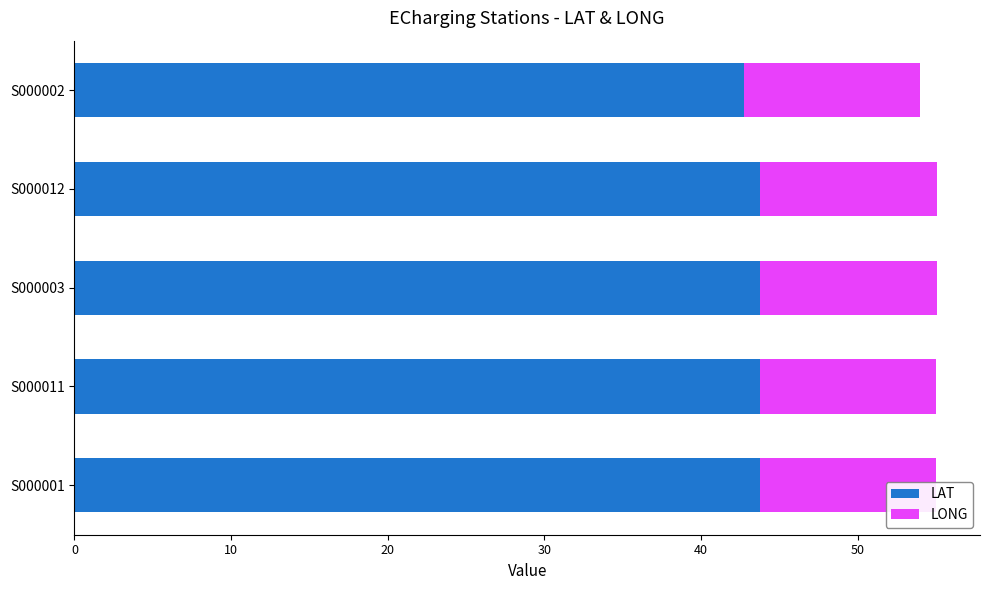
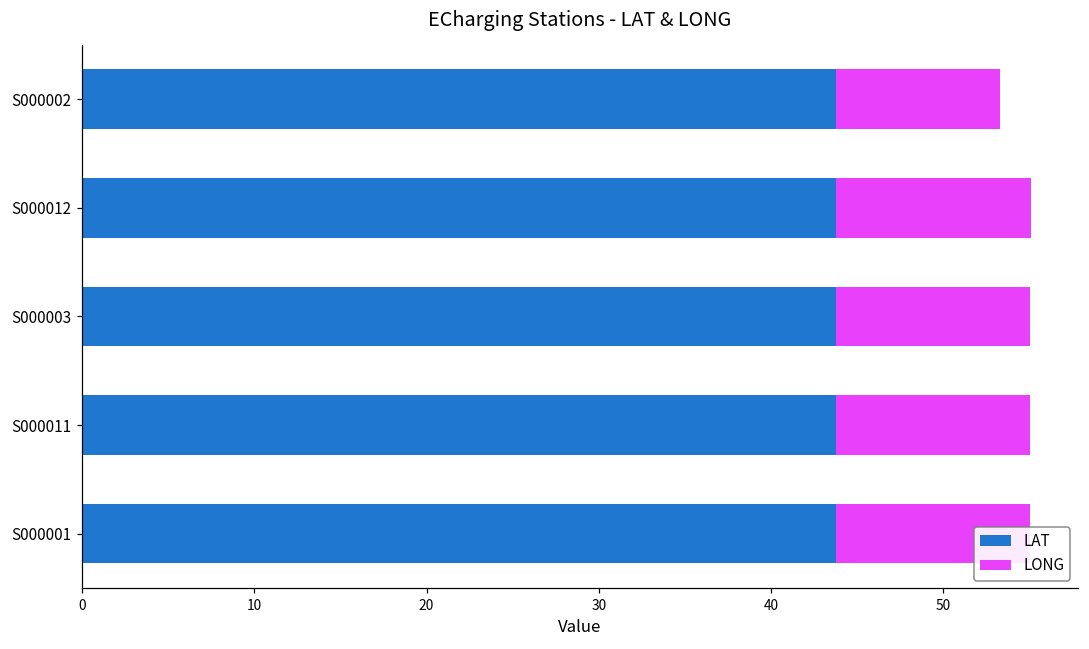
LAT, S000002: 42.7 -> 43.8
LONG, S000002: 11.2 -> 9.5
